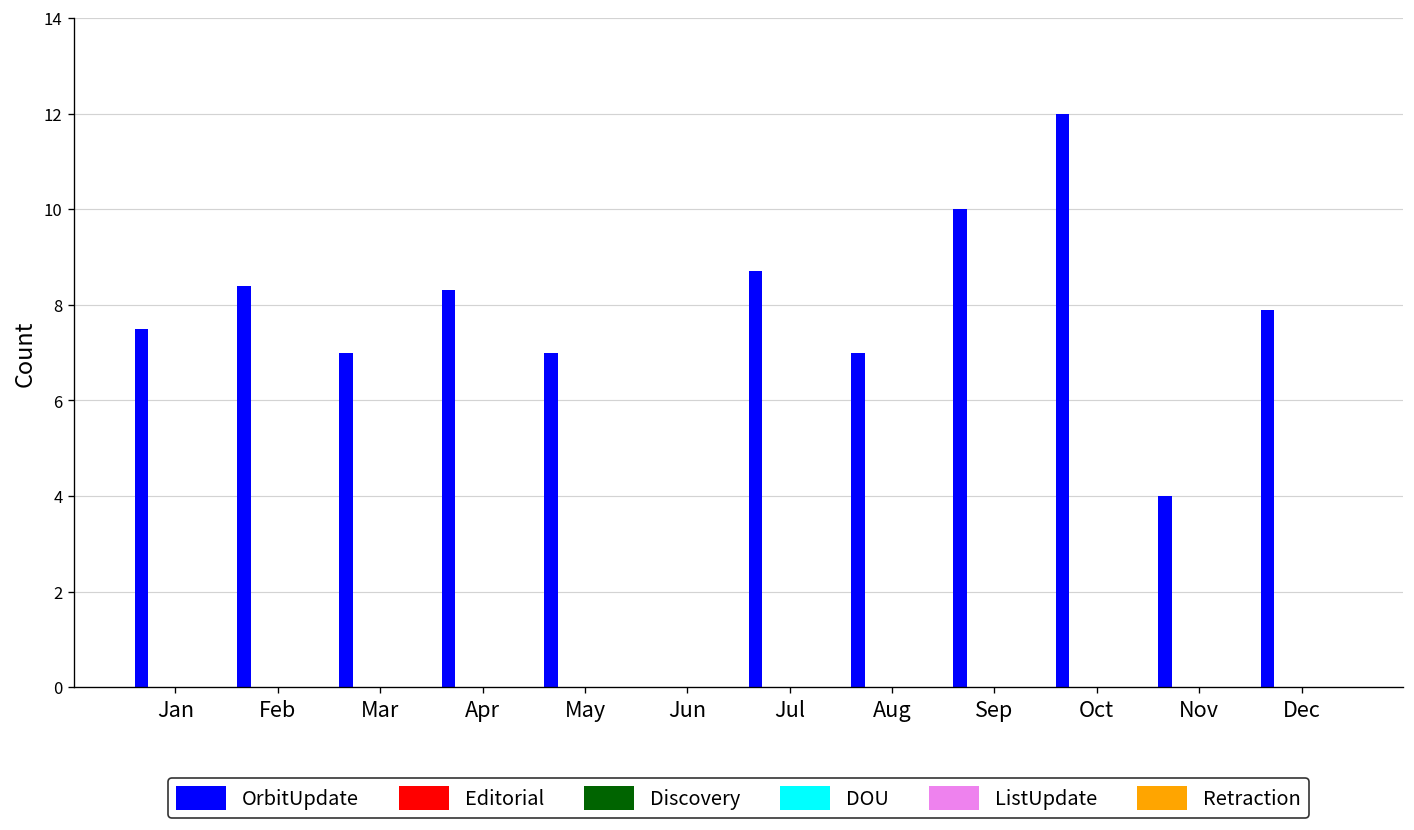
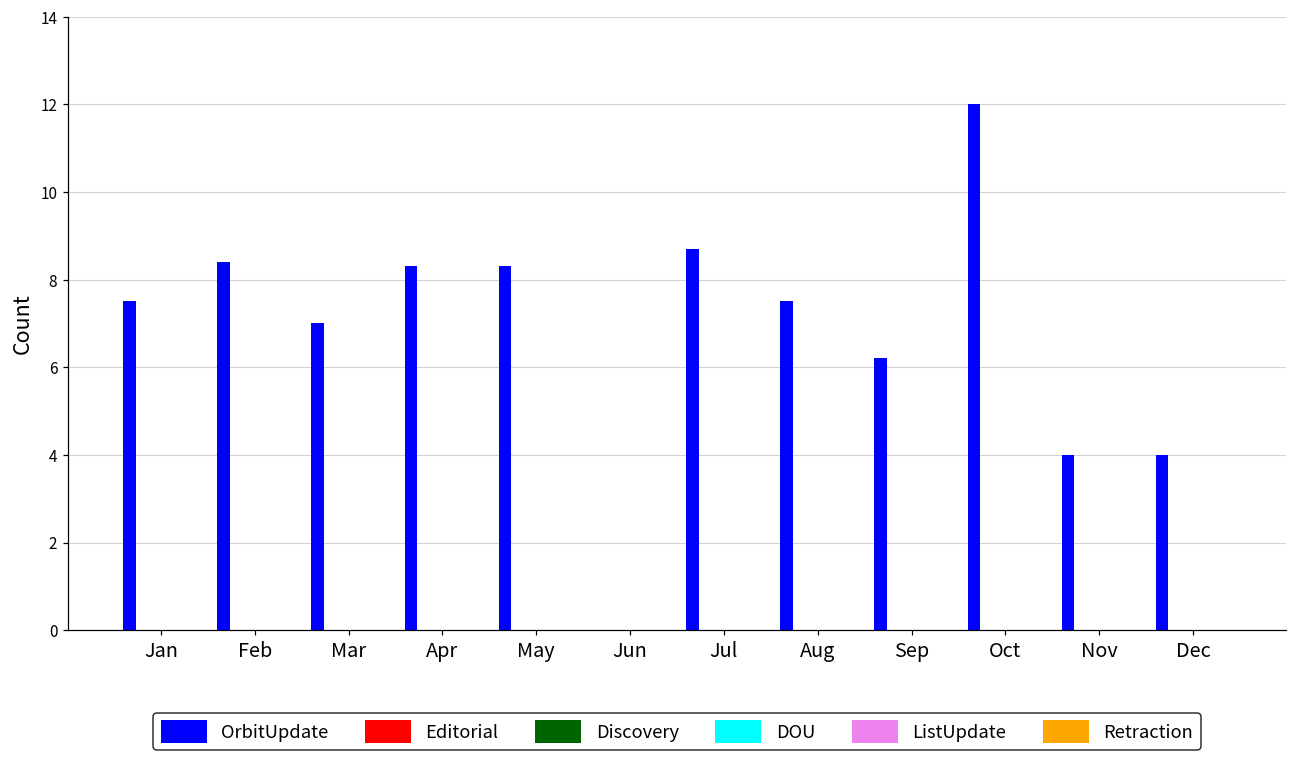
OrbitUpdate, May: 7.0 -> 8.3
OrbitUpdate, Aug: 7.0 -> 7.5
OrbitUpdate, Sep: 10.0 -> 6.2
OrbitUpdate, Dec: 7.9 -> 4.0
